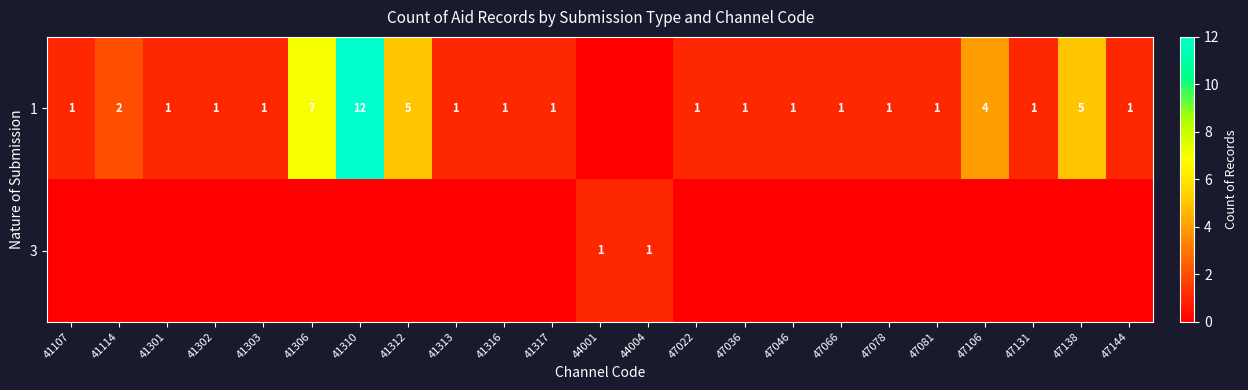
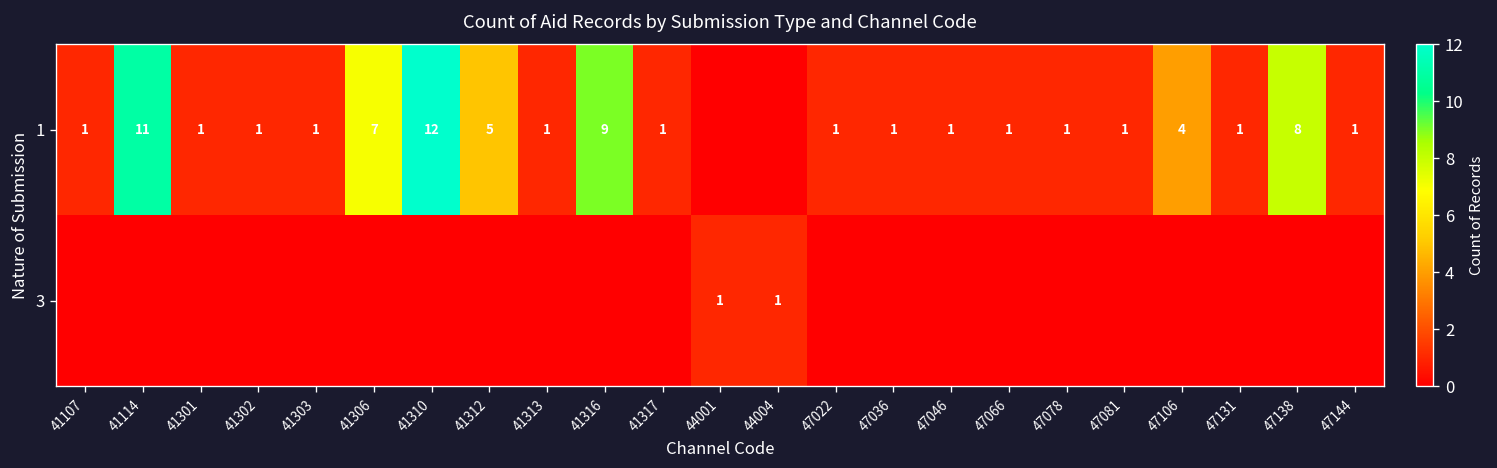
1, 41114: 2 -> 11
1, 41316: 1 -> 9
1, 47138: 5 -> 8
